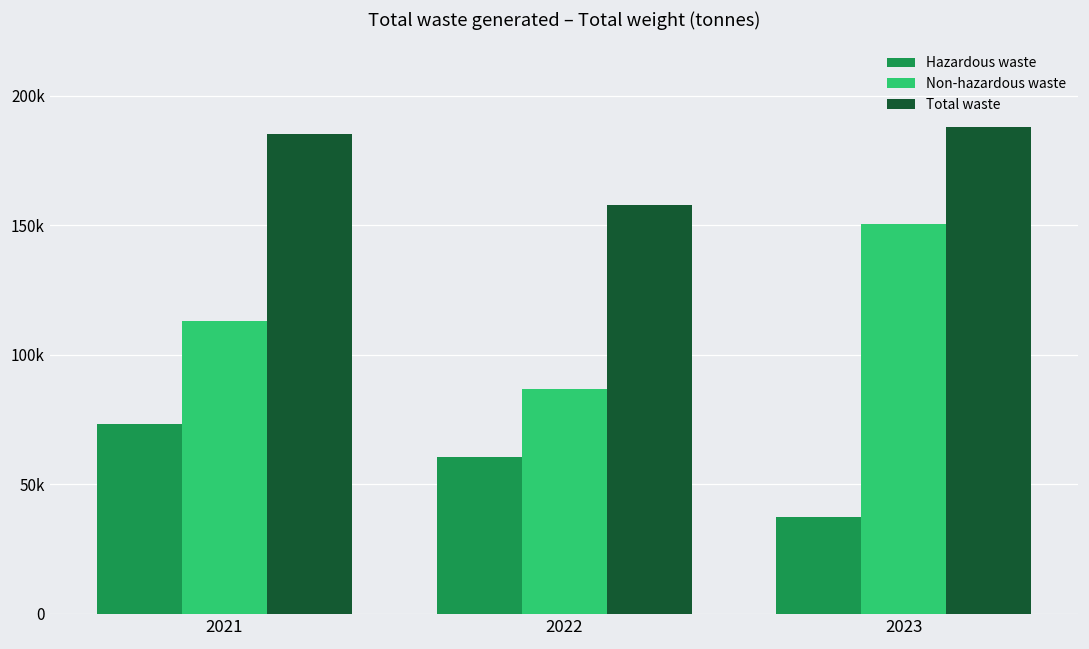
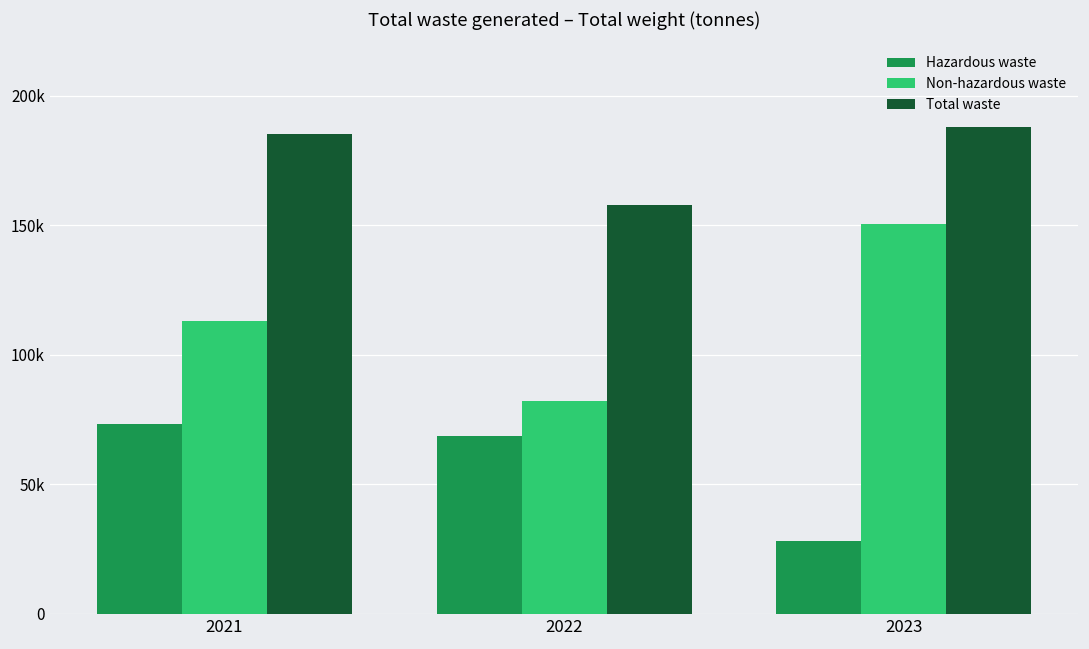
Hazardous waste, 2022: 61000 -> 69000
Non-hazardous waste, 2022: 87000 -> 82000
Hazardous waste, 2023: 37000 -> 28000
